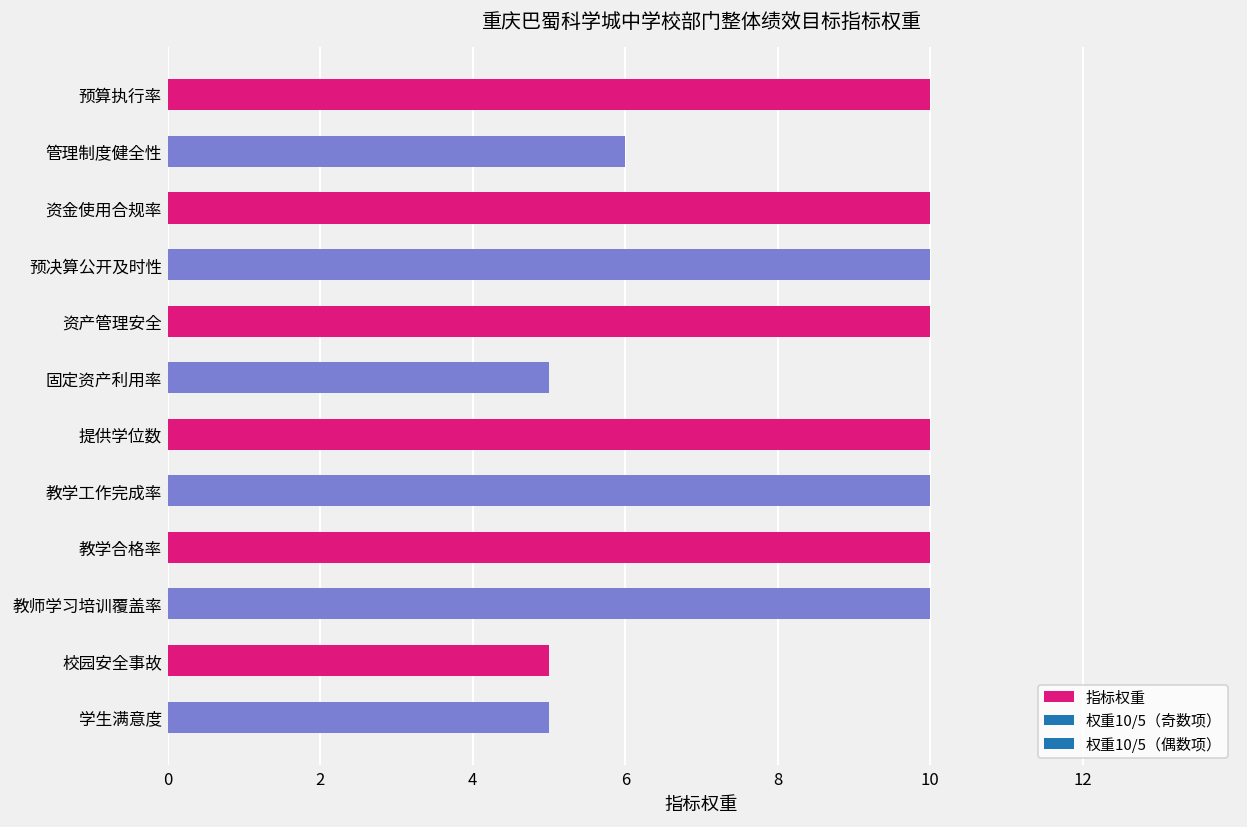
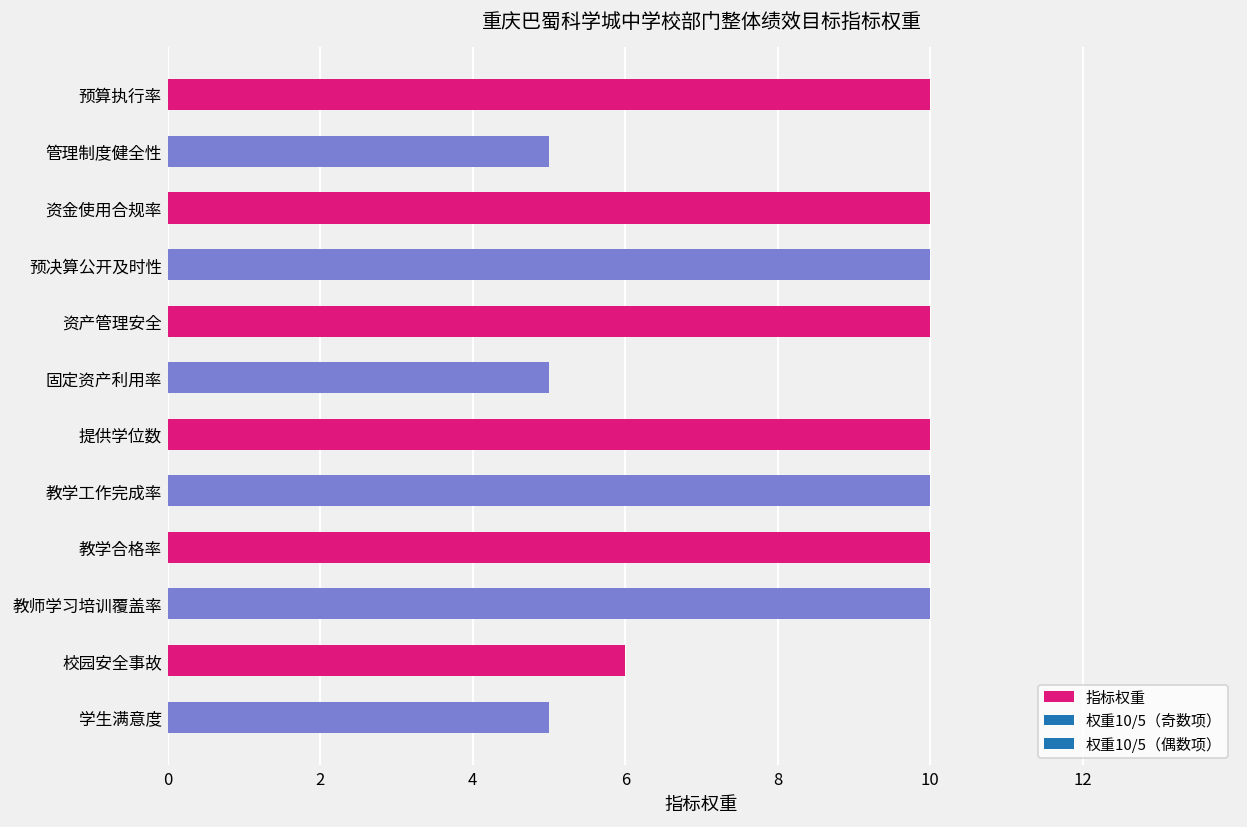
管理制度健全性: 6 -> 5
校园安全事故: 5 -> 6
